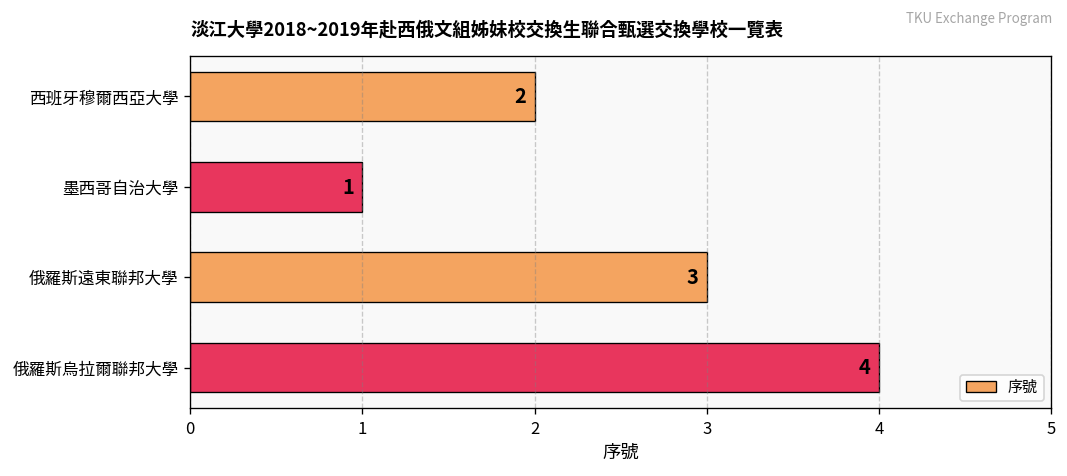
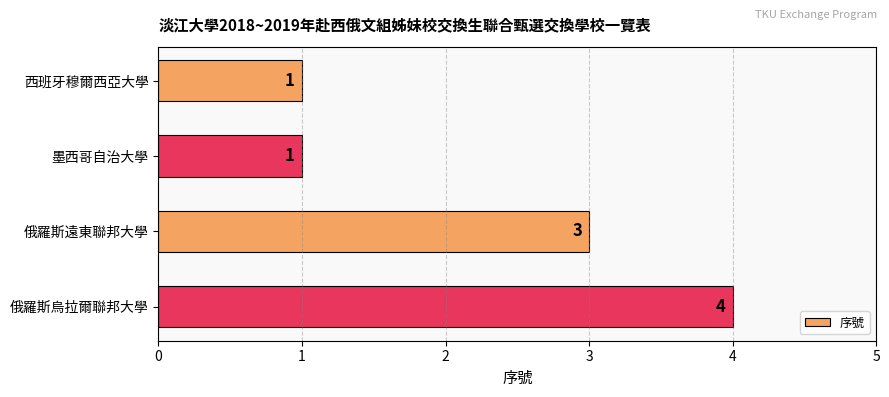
西班牙穆爾西亞大學: 2 -> 1
